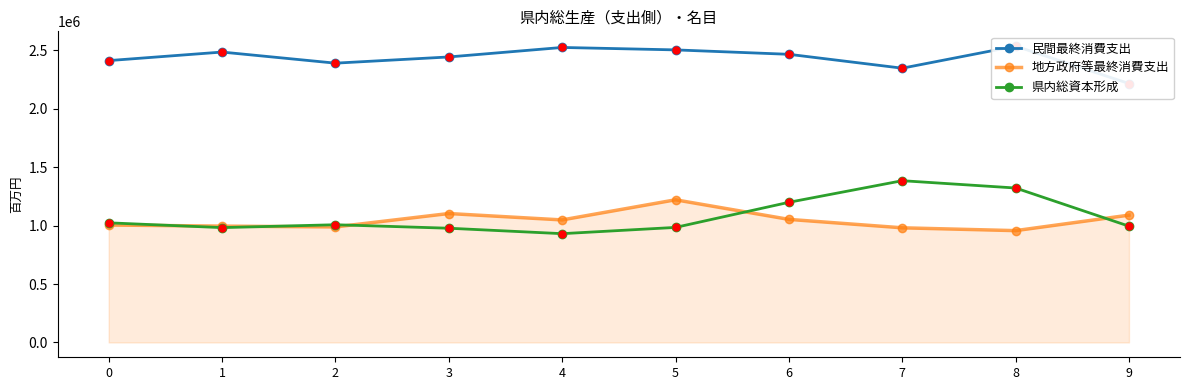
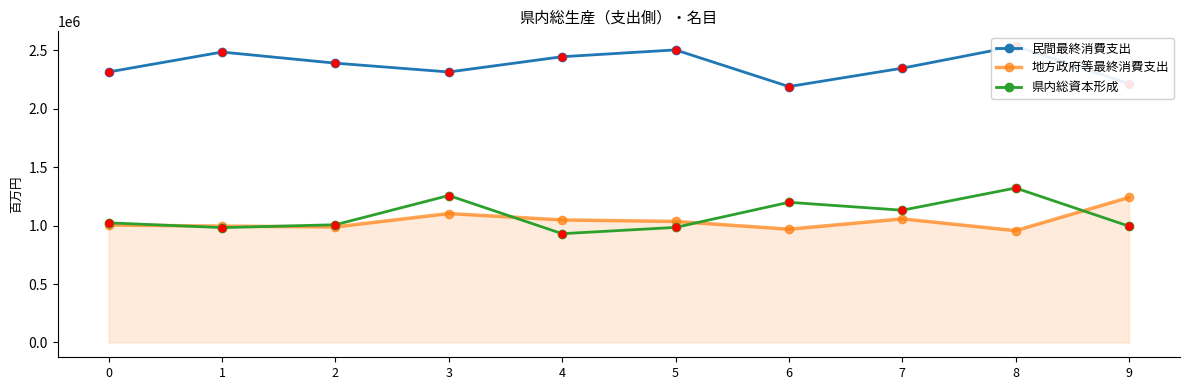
民間最終消費支出, 0: 2410000 -> 2320000
民間最終消費支出, 3: 2440000 -> 2320000
県内総資本形成, 3: 980000 -> 1260000
民間最終消費支出, 4: 2530000 -> 2450000
地方政府等最終消費支出, 5: 1220000 -> 1040000
民間最終消費支出, 6: 2470000 -> 2190000
地方政府等最終消費支出, 6: 1050000 -> 970000
地方政府等最終消費支出, 7: 980000 -> 1060000
県内総資本形成, 7: 1380000 -> 1130000
地方政府等最終消費支出, 9: 1090000 -> 1240000
